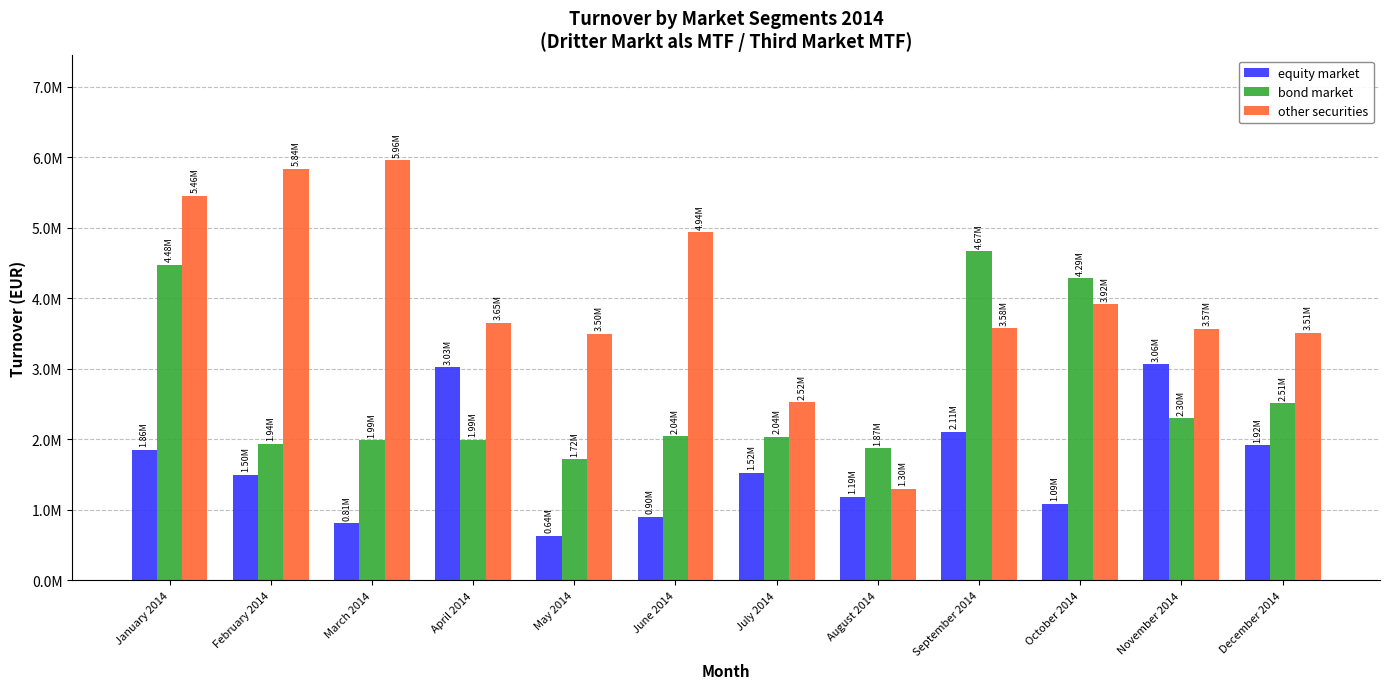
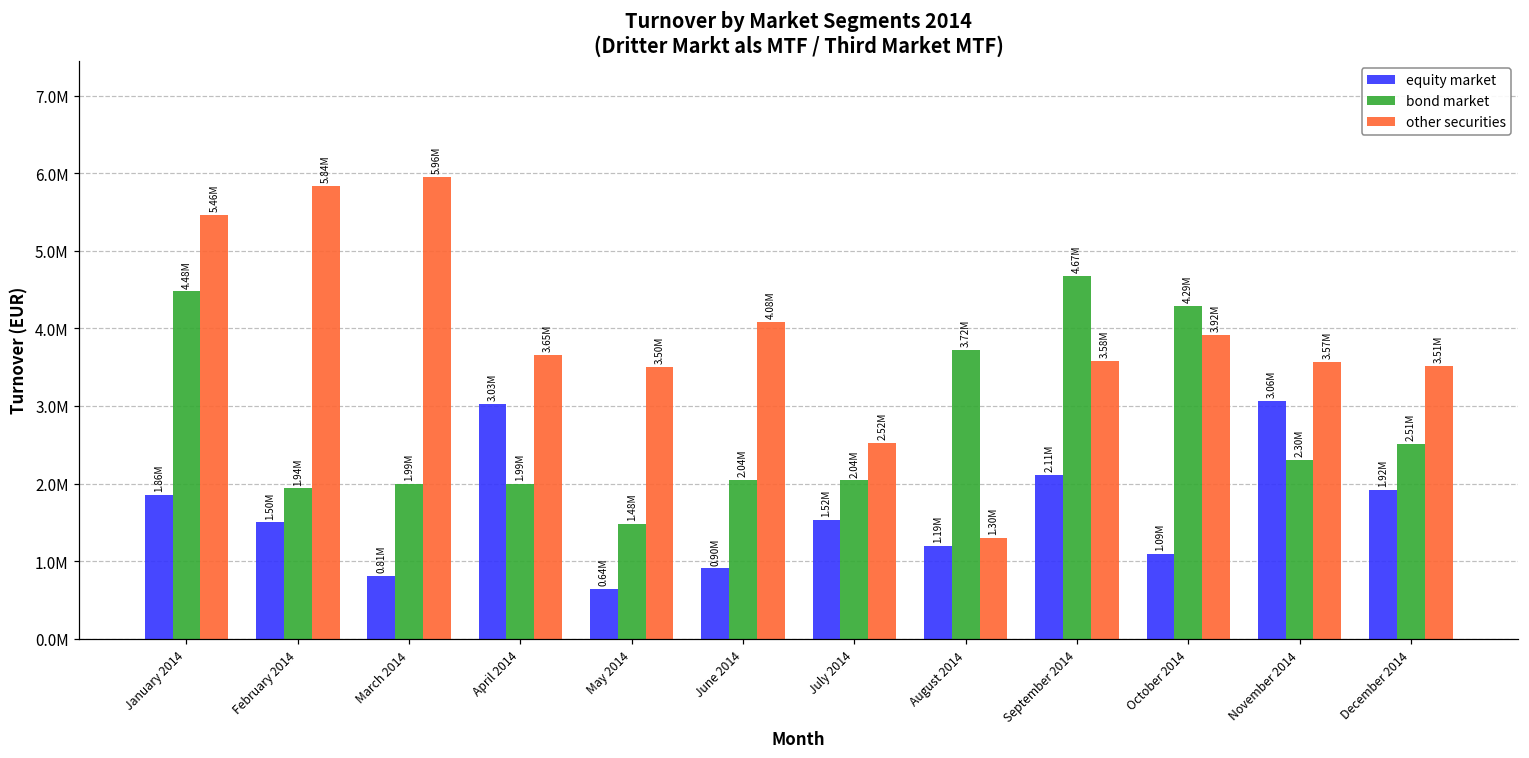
bond market, May 2014: 1.72M -> 1.48M
other securities, June 2014: 4.94M -> 4.08M
bond market, August 2014: 1.87M -> 3.72M
